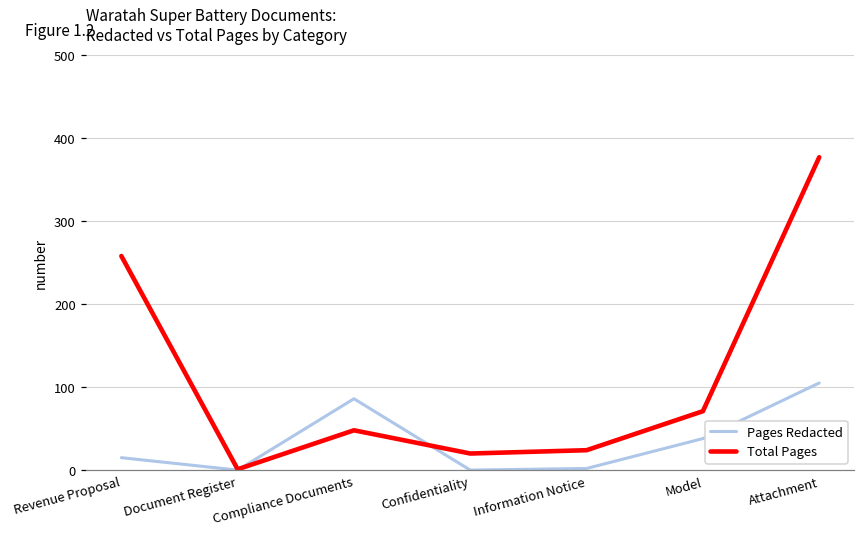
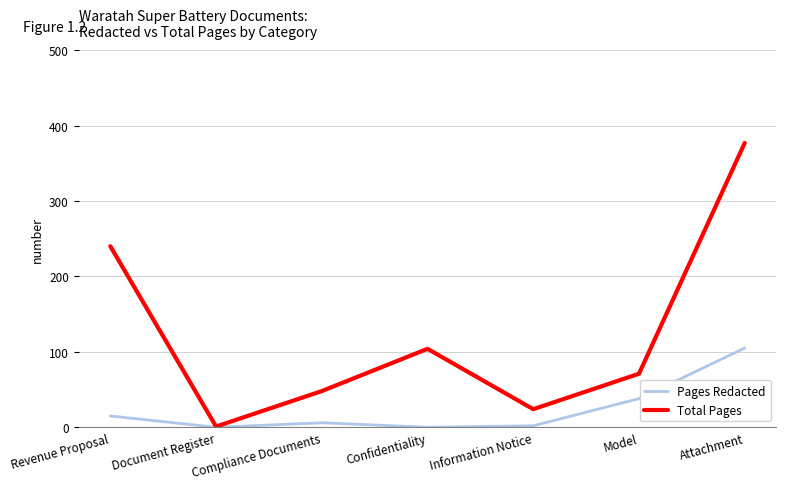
Total Pages, Revenue Proposal: 260 -> 240
Pages Redacted, Compliance Documents: 90 -> 10
Total Pages, Confidentiality: 20 -> 100
